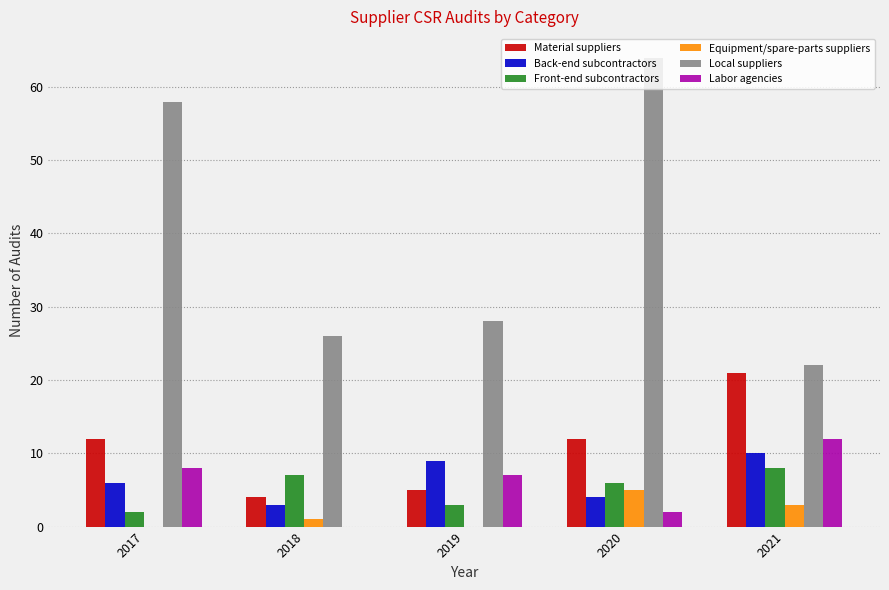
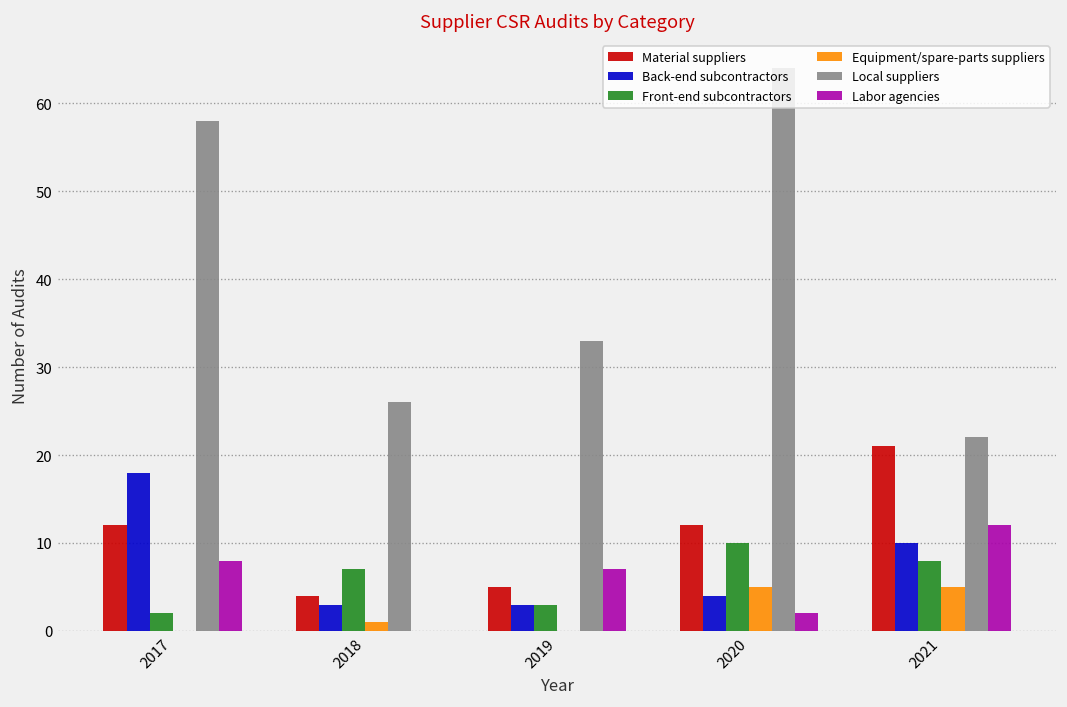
Back-end subcontractors, 2017: 6 -> 18
Back-end subcontractors, 2019: 9 -> 3
Local suppliers, 2019: 28 -> 33
Front-end subcontractors, 2020: 6 -> 10
Equipment/spare-parts suppliers, 2021: 3 -> 5
